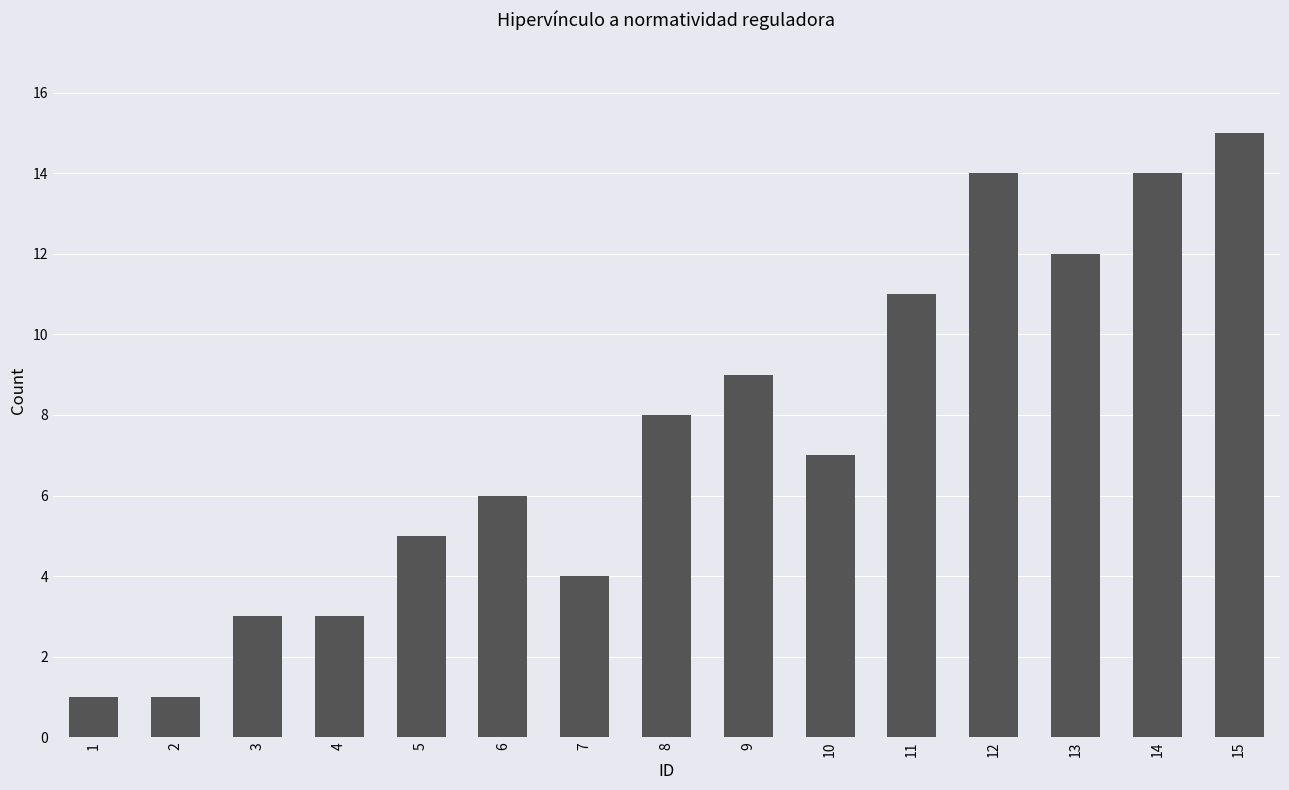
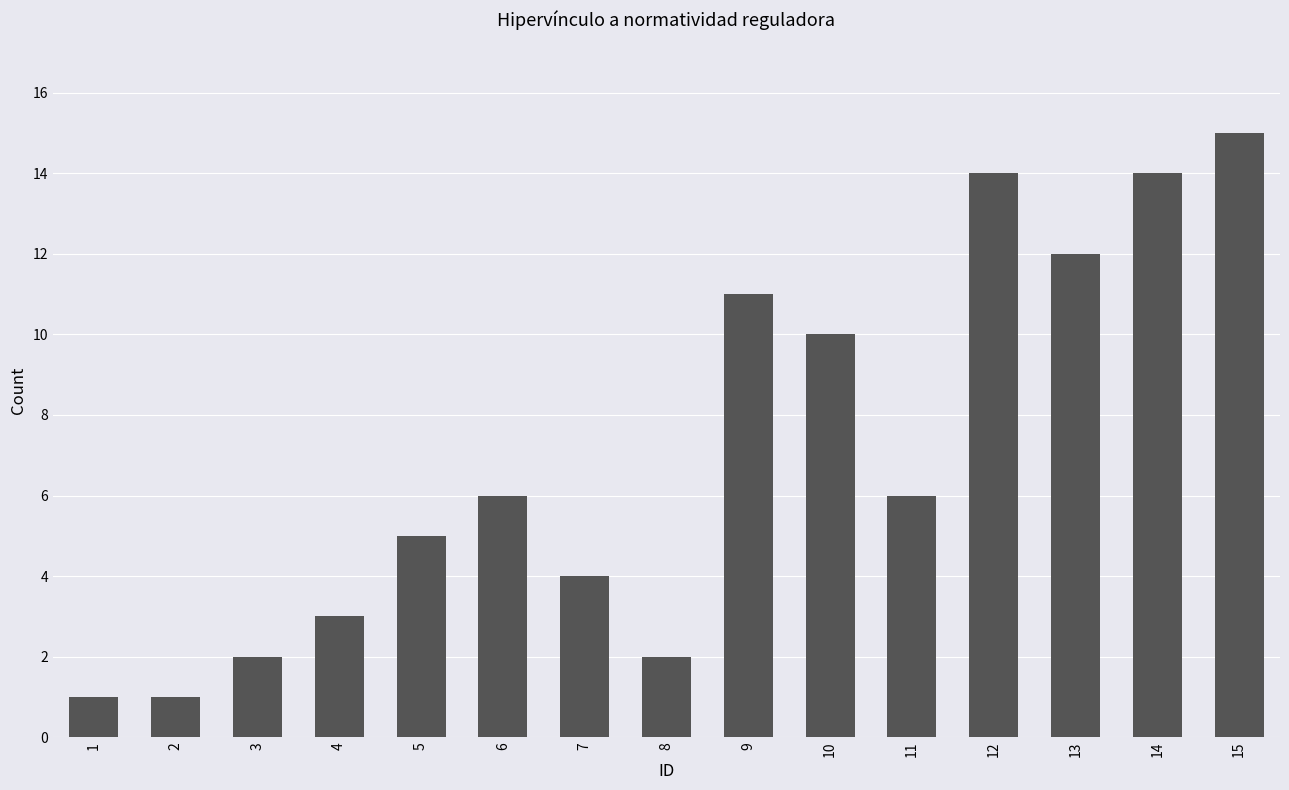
3: 3 -> 2
8: 8 -> 2
9: 9 -> 11
10: 7 -> 10
11: 11 -> 6
